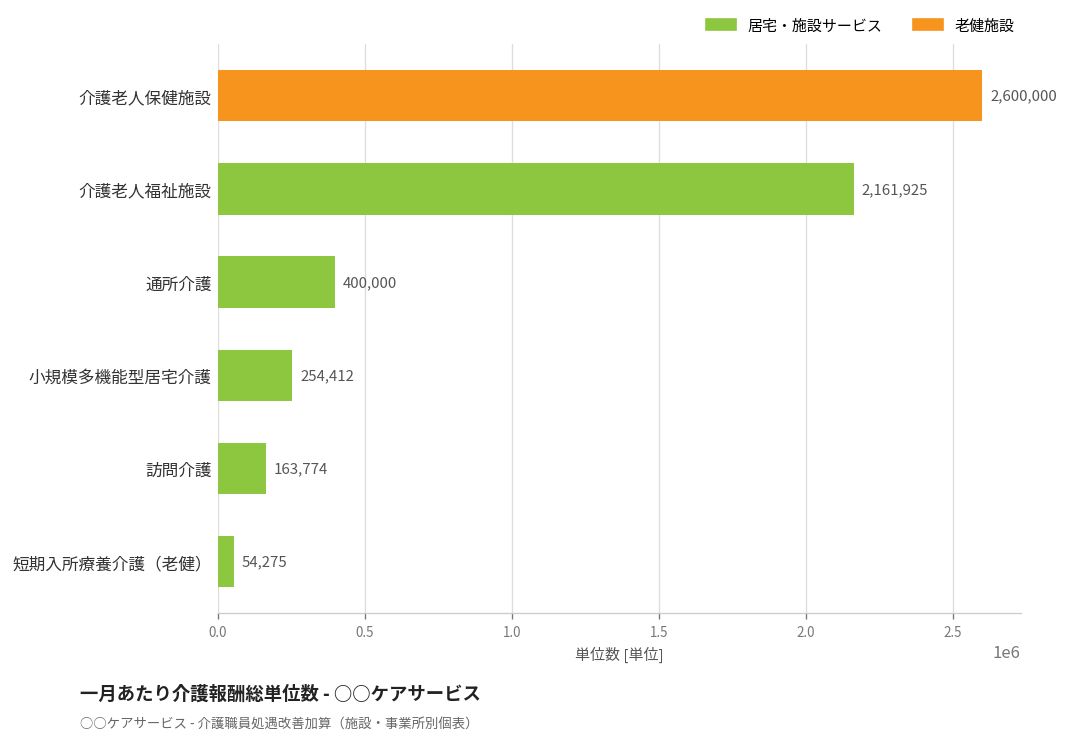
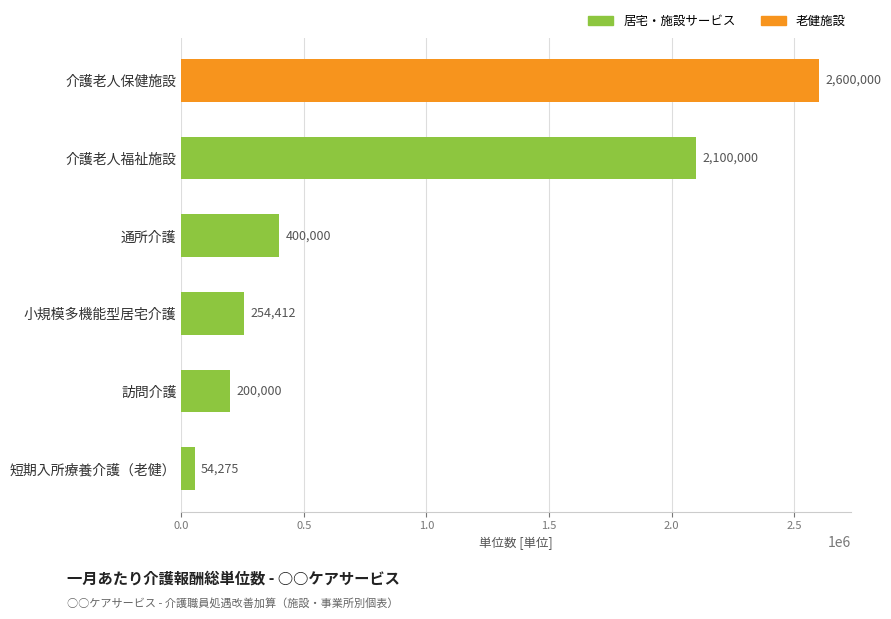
介護老人福祉施設: 2,161,925 -> 2,100,000
訪問介護: 163,774 -> 200,000
